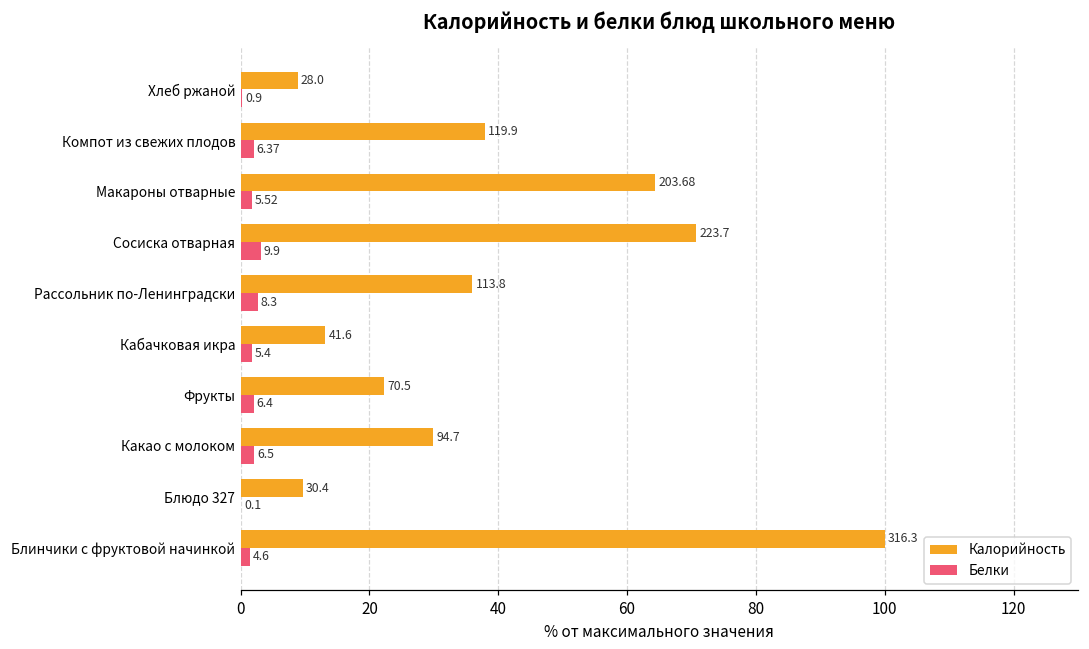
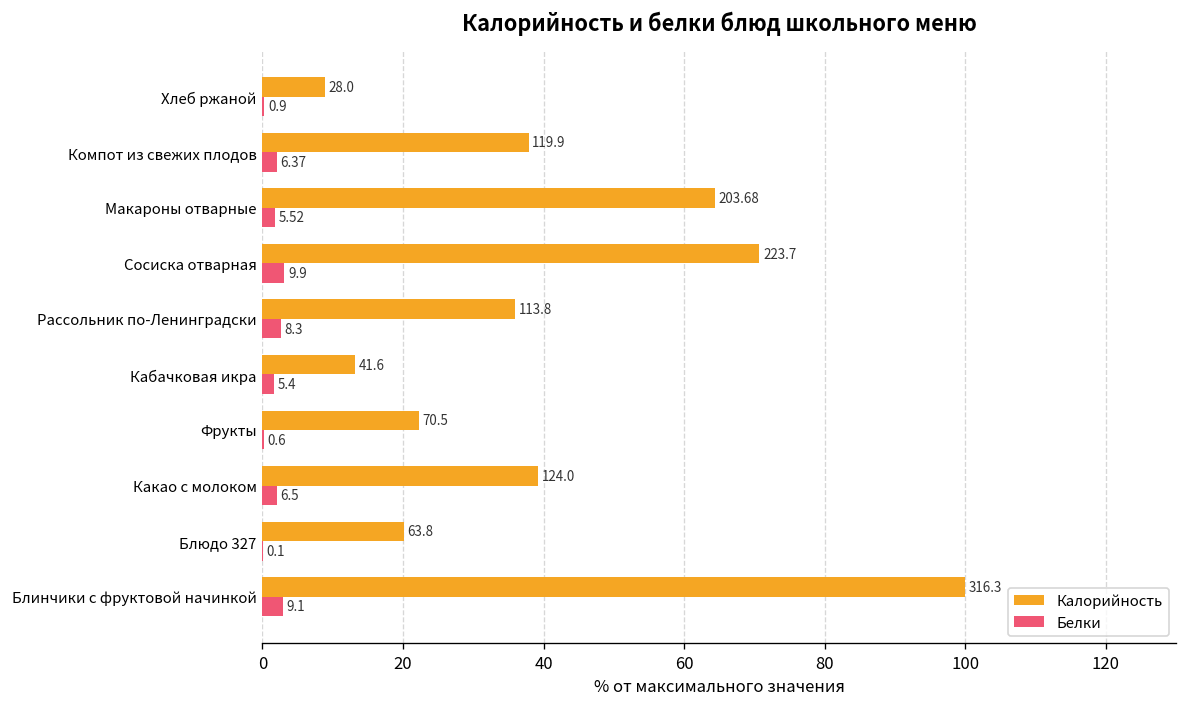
Белки, Фрукты: 6.4 -> 0.6
Калорийность, Какао с молоком: 94.7 -> 124.0
Калорийность, Блюдо 327: 30.4 -> 63.8
Белки, Блинчики с фруктовой начинкой: 4.6 -> 9.1
